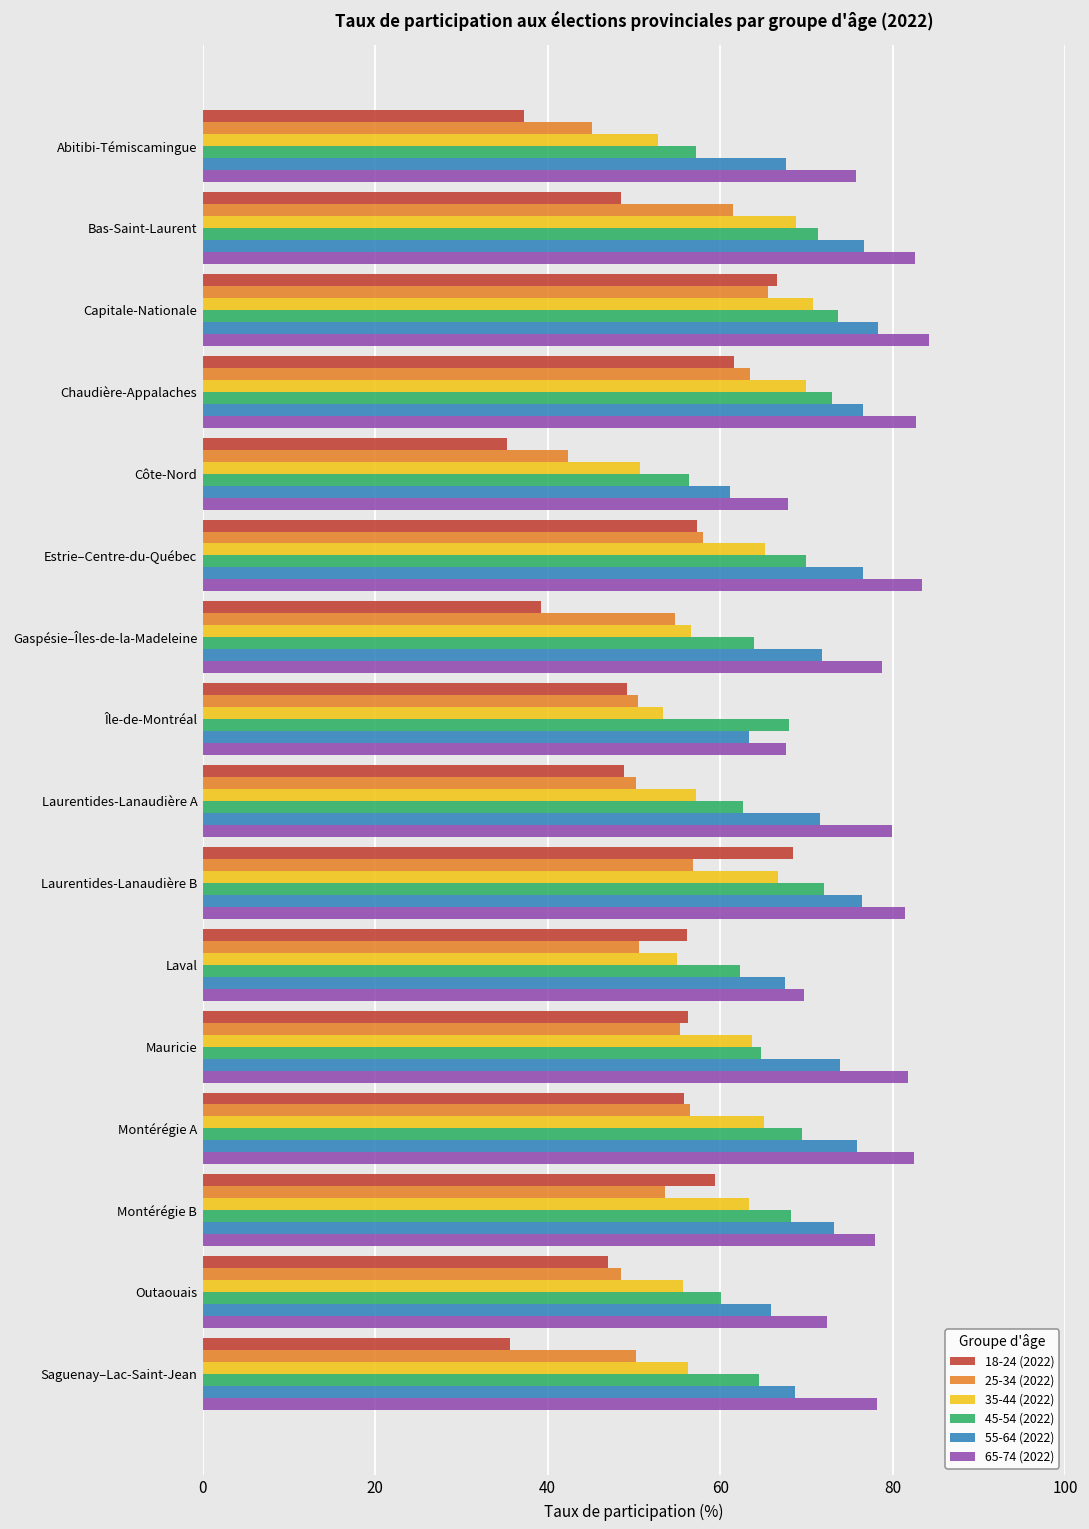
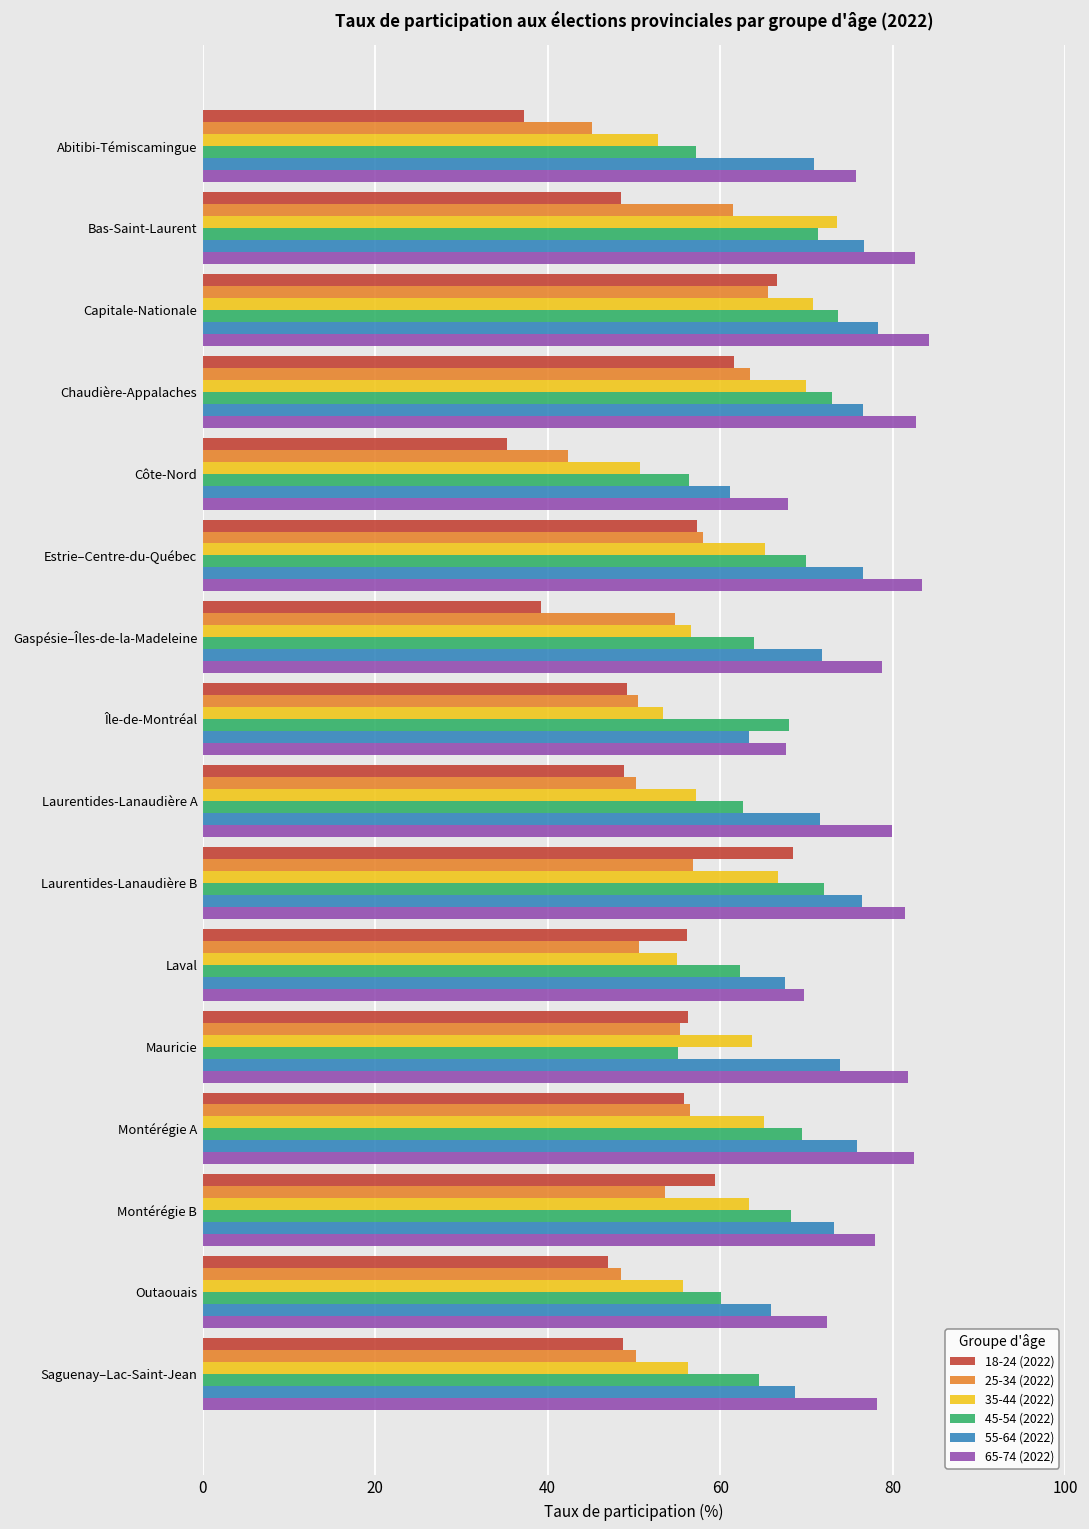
55-64 (2022), Abitibi-Témiscamingue: 68 -> 71
35-44 (2022), Bas-Saint-Laurent: 69 -> 74
45-54 (2022), Mauricie: 65 -> 55
18-24 (2022), Saguenay–Lac-Saint-Jean: 36 -> 49
